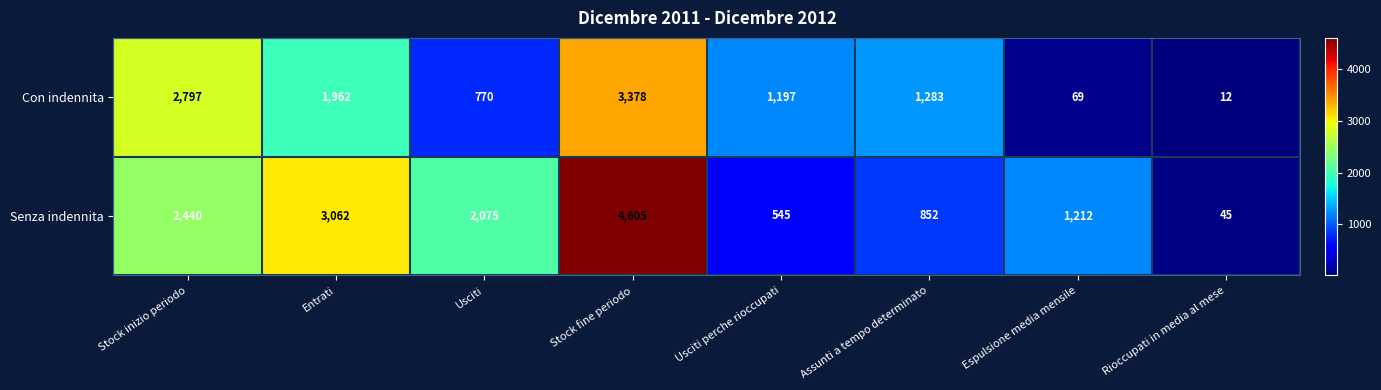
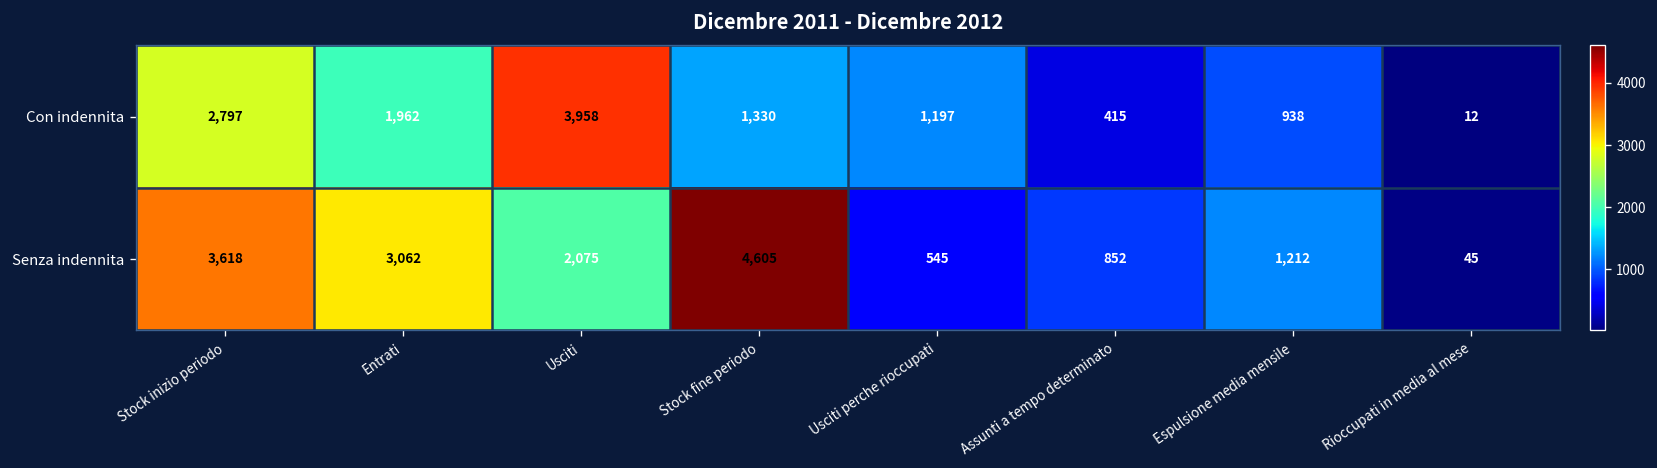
Con indennita, Usciti: 770 -> 3,958
Con indennita, Stock fine periodo: 3,378 -> 1,330
Con indennita, Assunti a tempo determinato: 1,283 -> 415
Con indennita, Espulsione media mensile: 69 -> 938
Senza indennita, Stock inizio periodo: 2,440 -> 3,618
